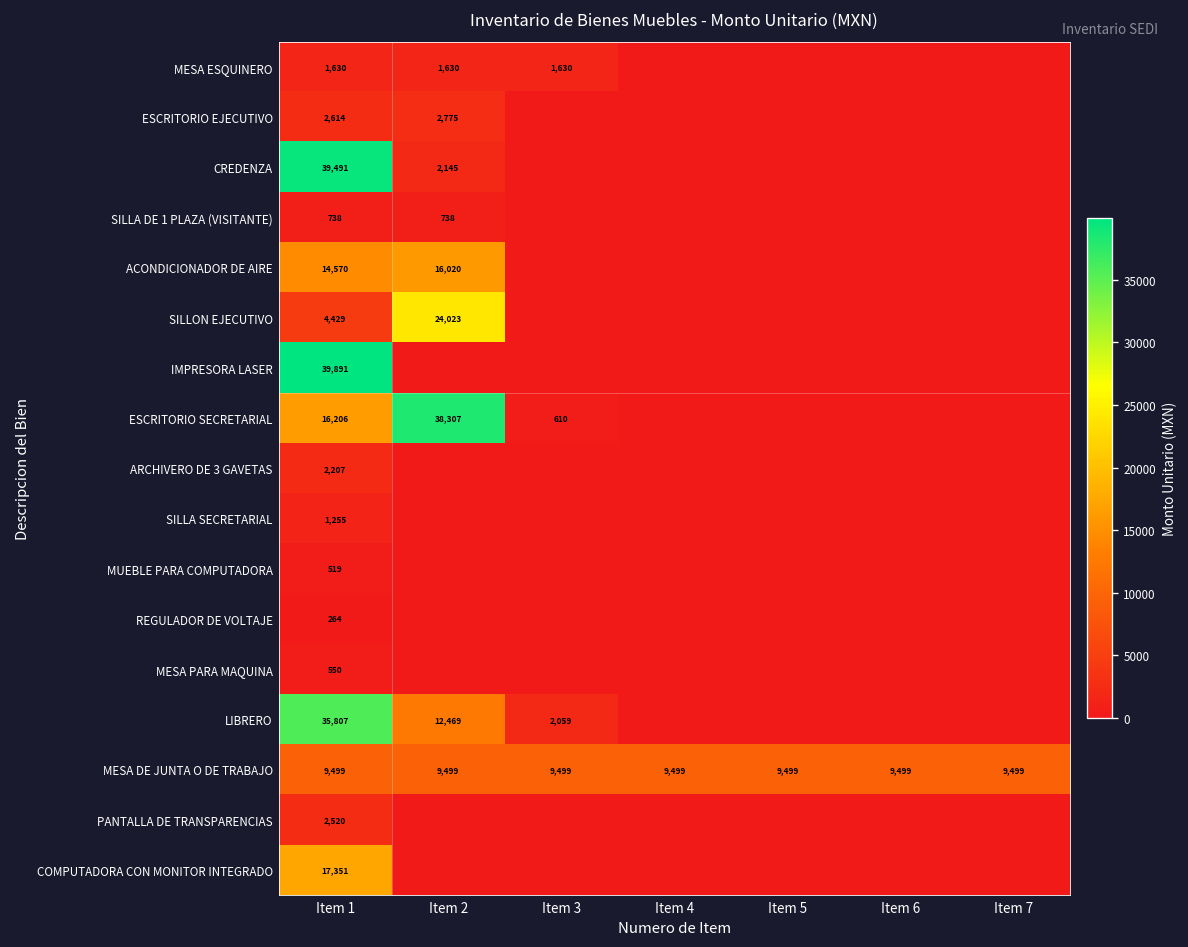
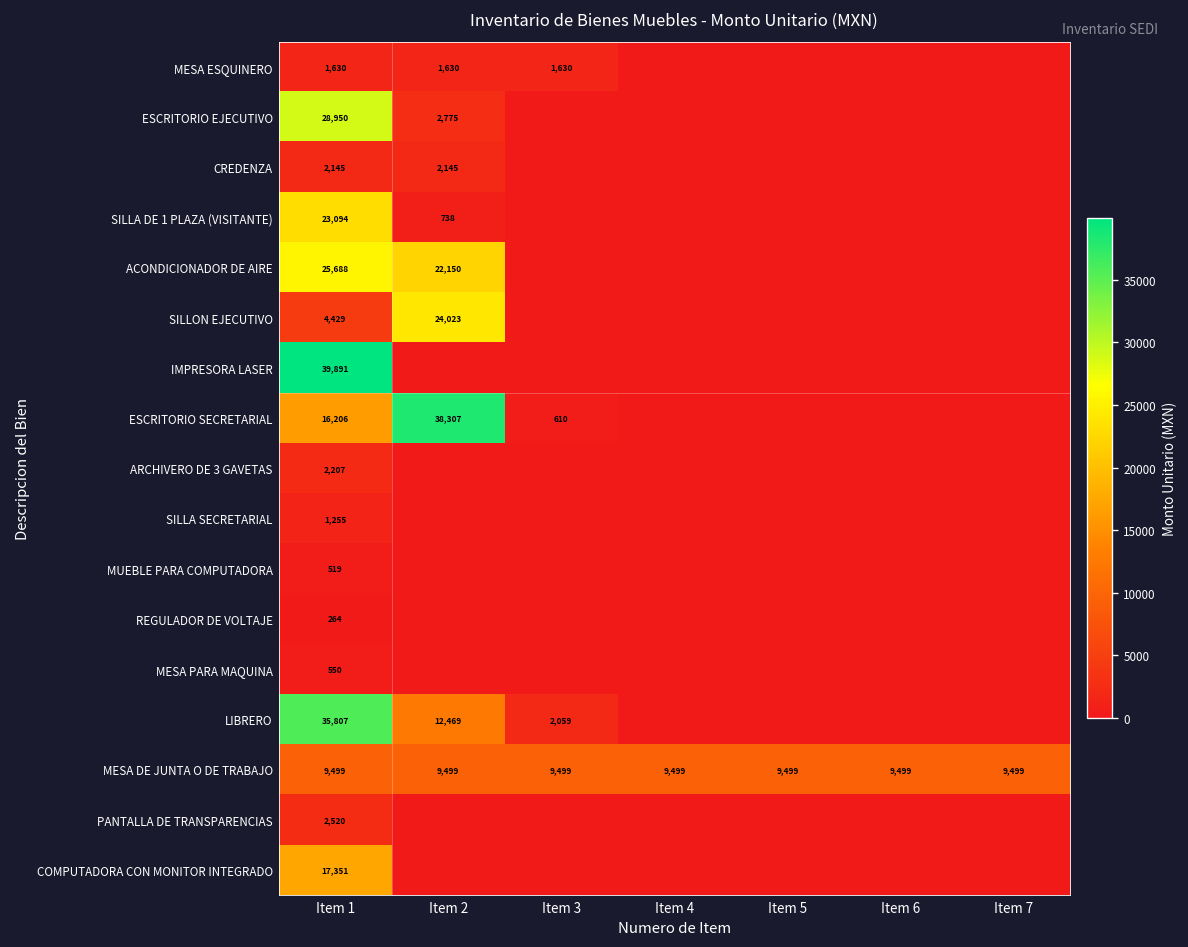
ESCRITORIO EJECUTIVO, Item 1: 2,614 -> 28,950
CREDENZA, Item 1: 39,491 -> 2,145
SILLA DE 1 PLAZA (VISITANTE), Item 1: 738 -> 23,094
ACONDICIONADOR DE AIRE, Item 1: 14,570 -> 25,688
ACONDICIONADOR DE AIRE, Item 2: 16,020 -> 22,150
